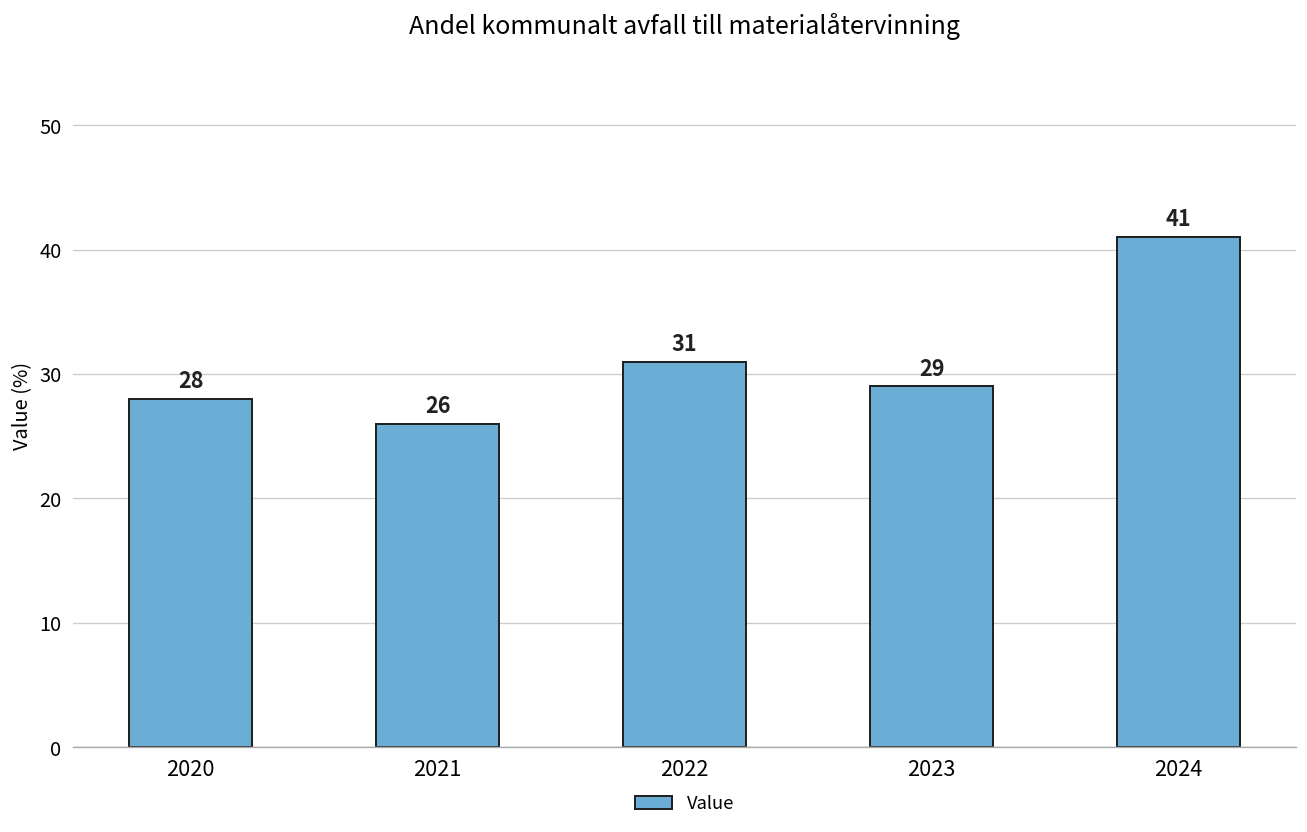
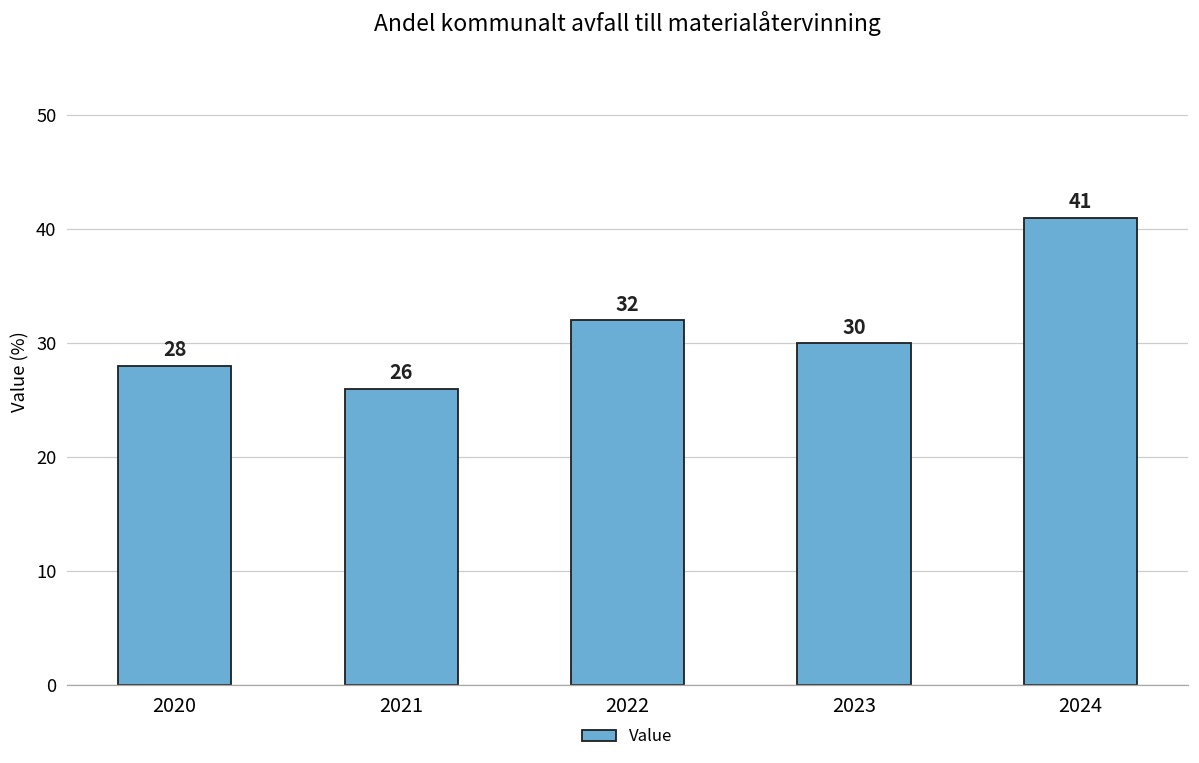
2022: 31 -> 32
2023: 29 -> 30
